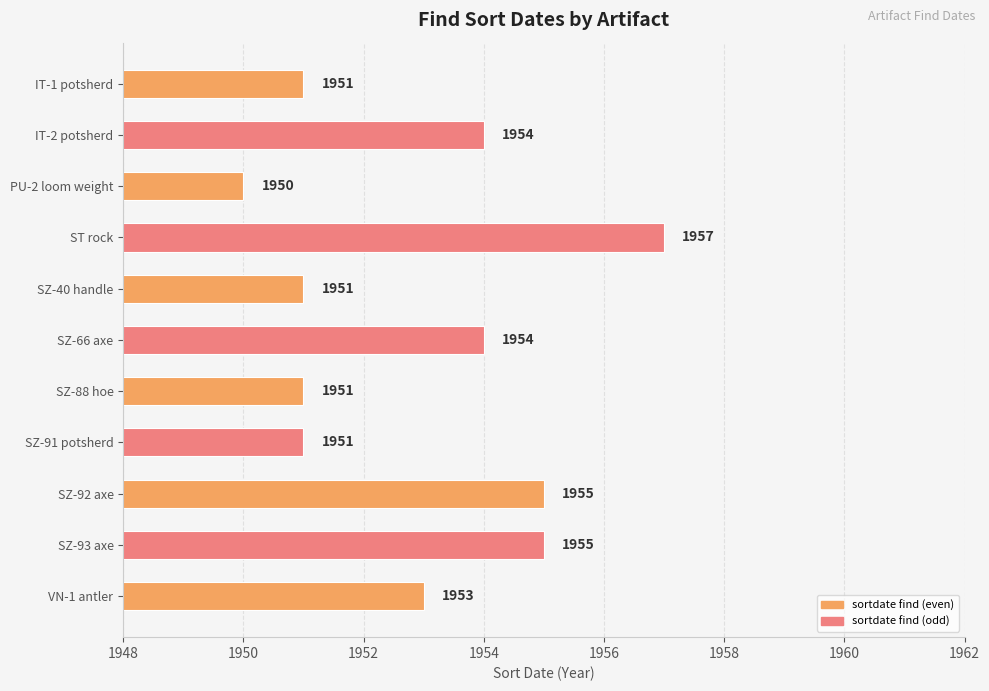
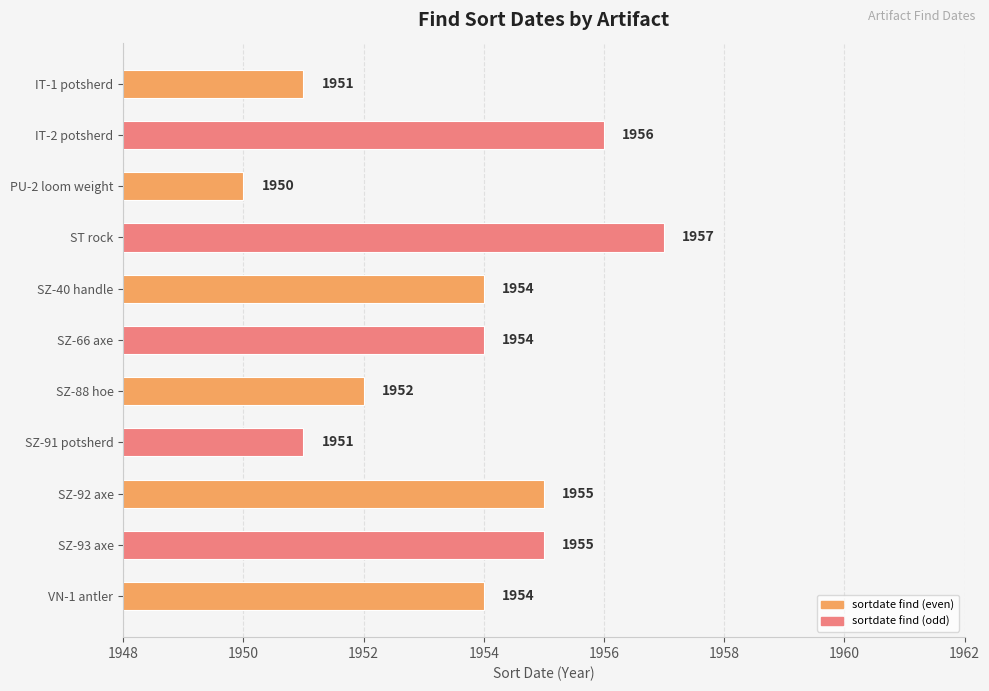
IT-2 potsherd: 1954 -> 1956
SZ-40 handle: 1951 -> 1954
SZ-88 hoe: 1951 -> 1952
VN-1 antler: 1953 -> 1954
